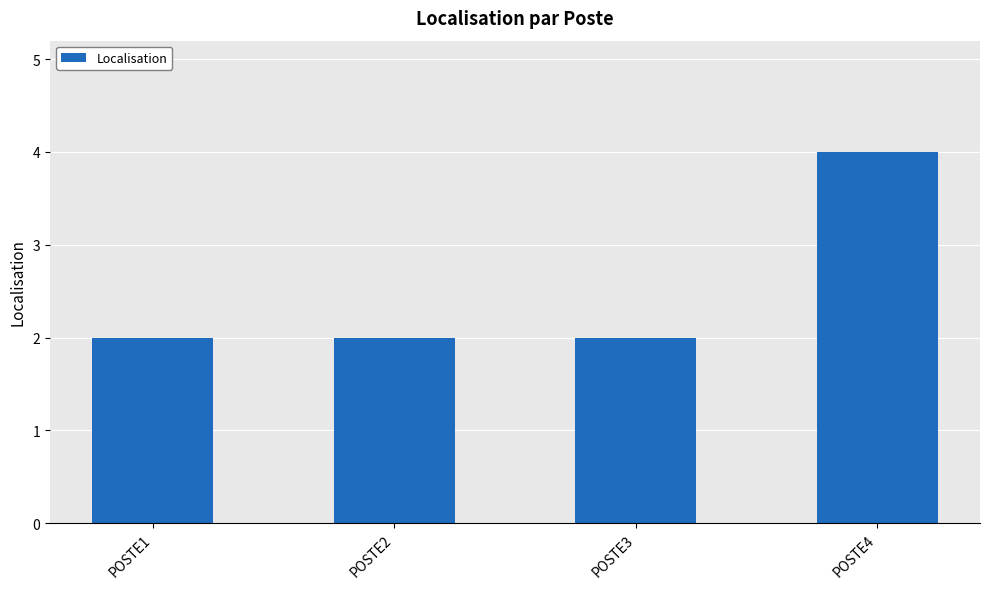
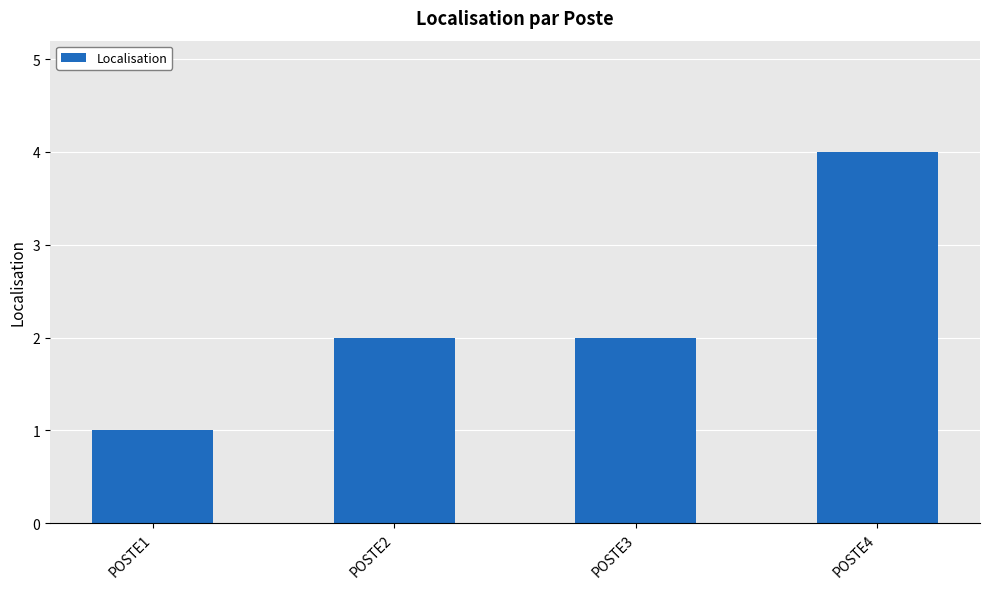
POSTE1: 2 -> 1
